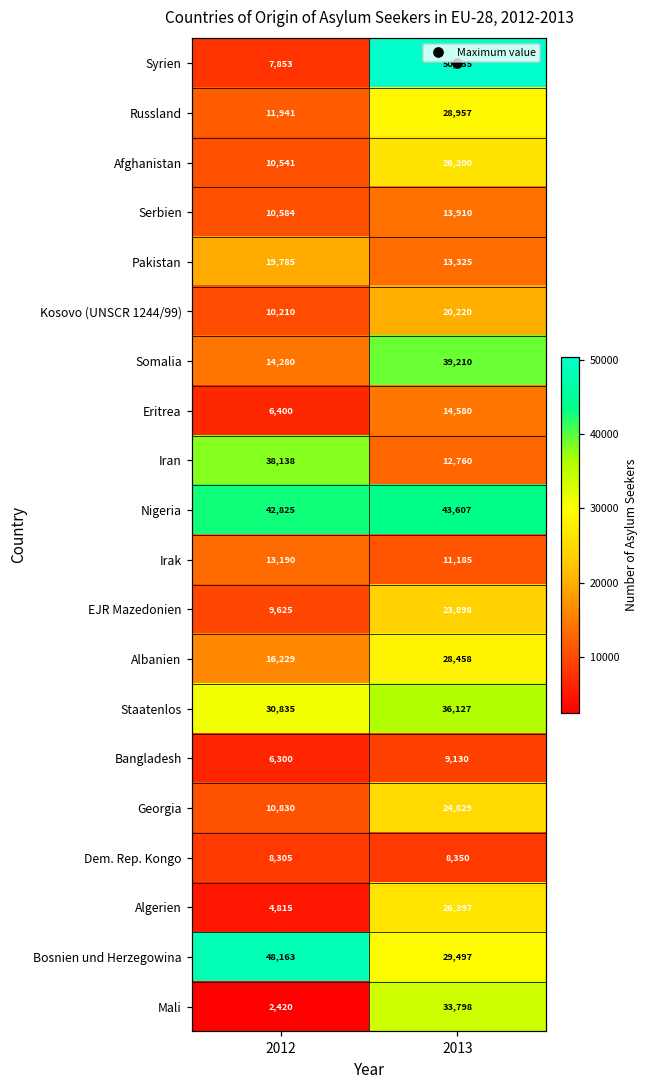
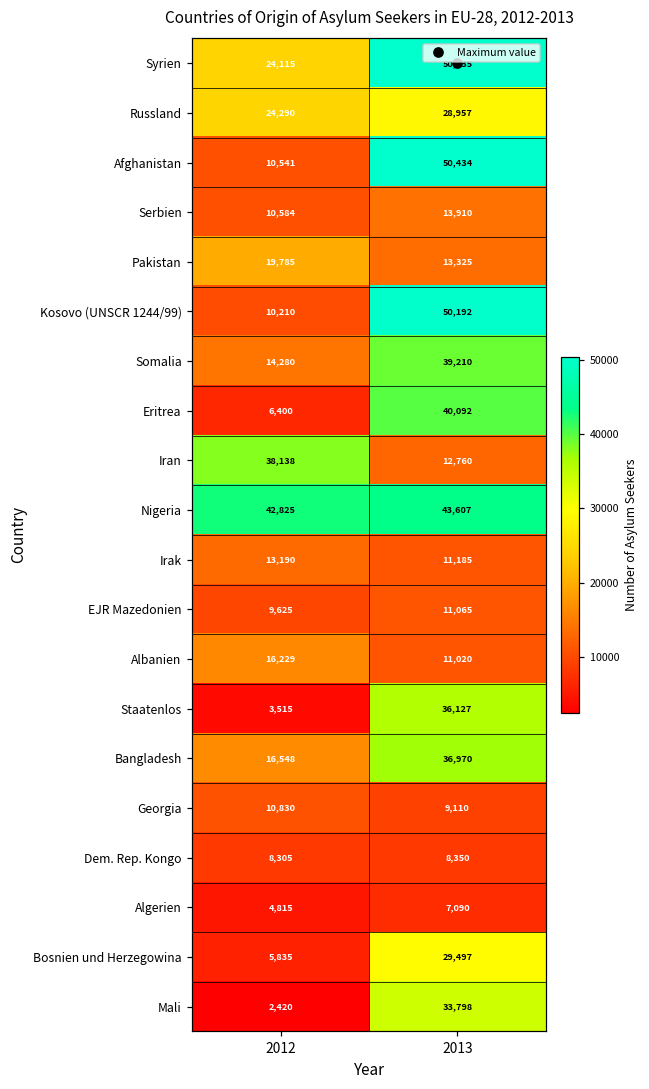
Syrien, 2012: 7,853 -> 24,115
Russland, 2012: 11,941 -> 24,290
Afghanistan, 2013: 26,200 -> 50,434
Kosovo (UNSCR 1244/99), 2013: 20,220 -> 50,192
Eritrea, 2013: 14,580 -> 40,092
EJR Mazedonien, 2013: 23,898 -> 11,065
Albanien, 2013: 28,458 -> 11,020
Staatenlos, 2012: 30,835 -> 3,515
Bangladesh, 2012: 6,300 -> 16,548
Bangladesh, 2013: 9,130 -> 36,970
Georgia, 2013: 24,829 -> 9,110
Algerien, 2013: 26,397 -> 7,090
Bosnien und Herzegowina, 2012: 48,163 -> 5,835
